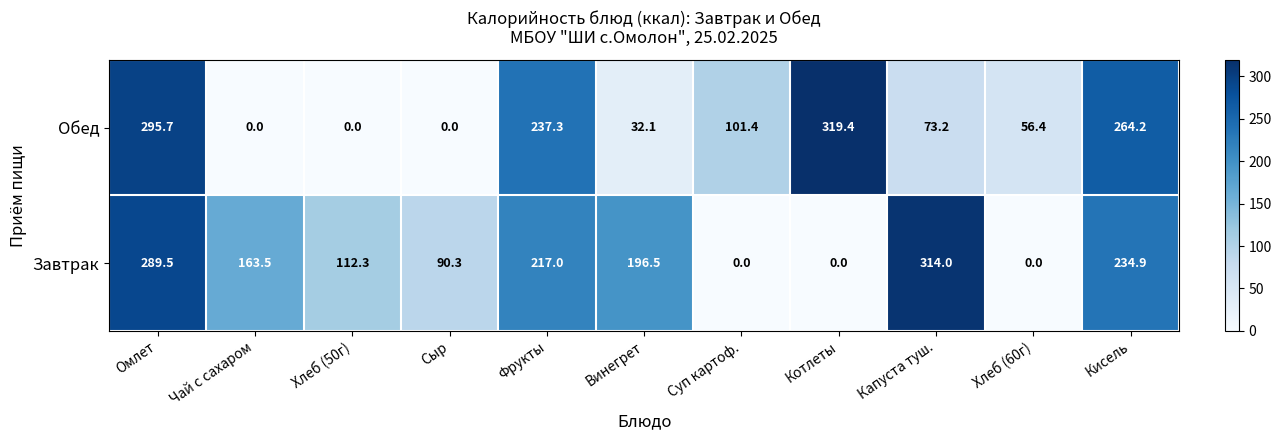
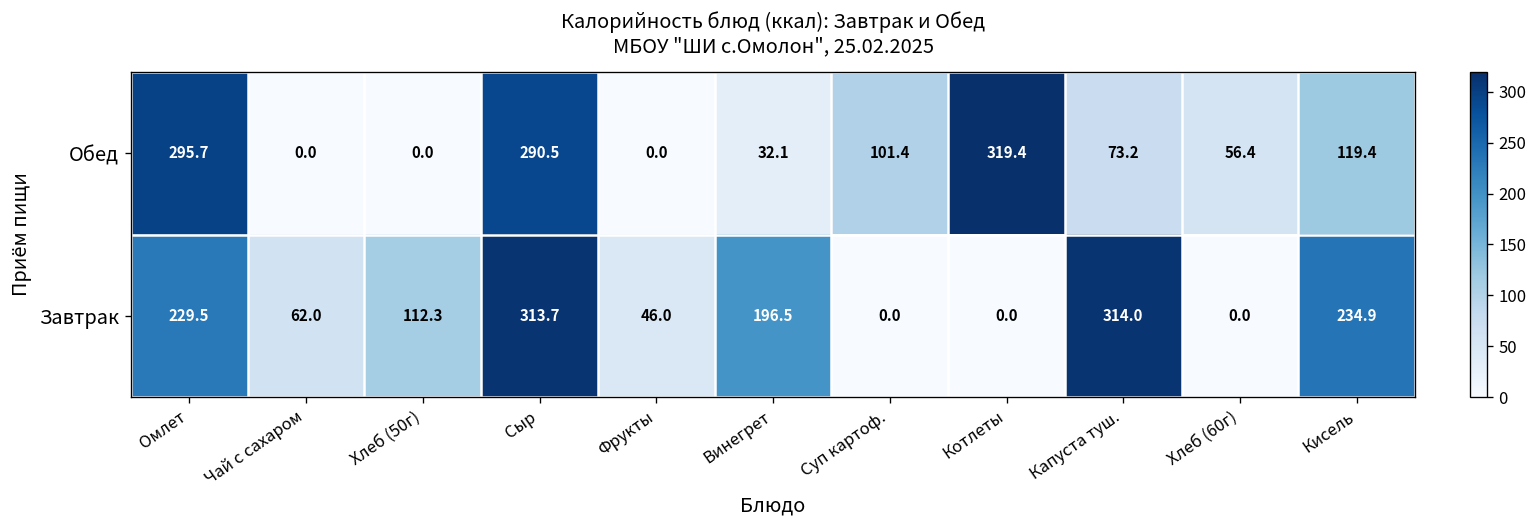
Обед, Сыр: 0.0 -> 290.5
Обед, Фрукты: 237.3 -> 0.0
Обед, Кисель: 264.2 -> 119.4
Завтрак, Омлет: 289.5 -> 229.5
Завтрак, Чай с сахаром: 163.5 -> 62.0
Завтрак, Сыр: 90.3 -> 313.7
Завтрак, Фрукты: 217.0 -> 46.0
